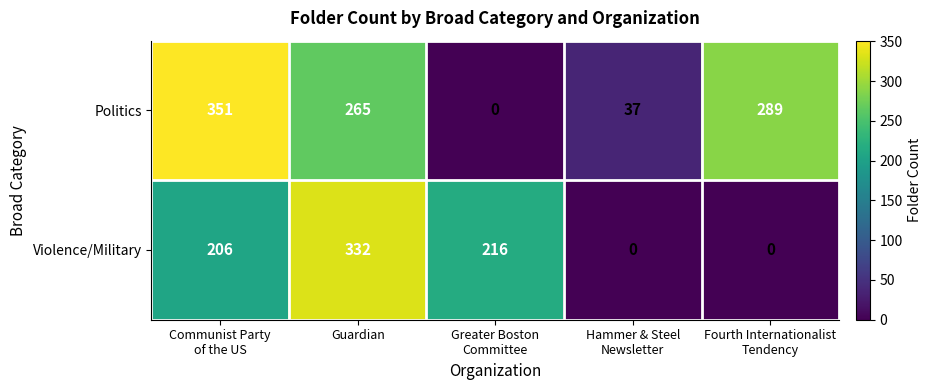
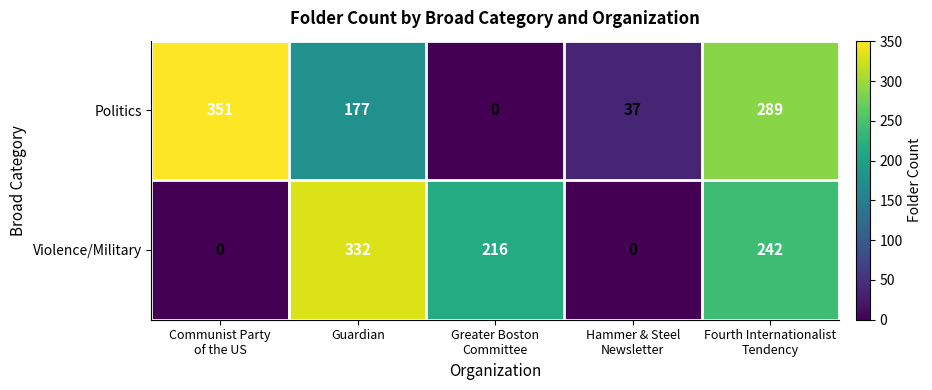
Politics, Guardian: 265 -> 177
Violence/Military, Communist Party of the US: 206 -> 0
Violence/Military, Fourth Internationalist Tendency: 0 -> 242
